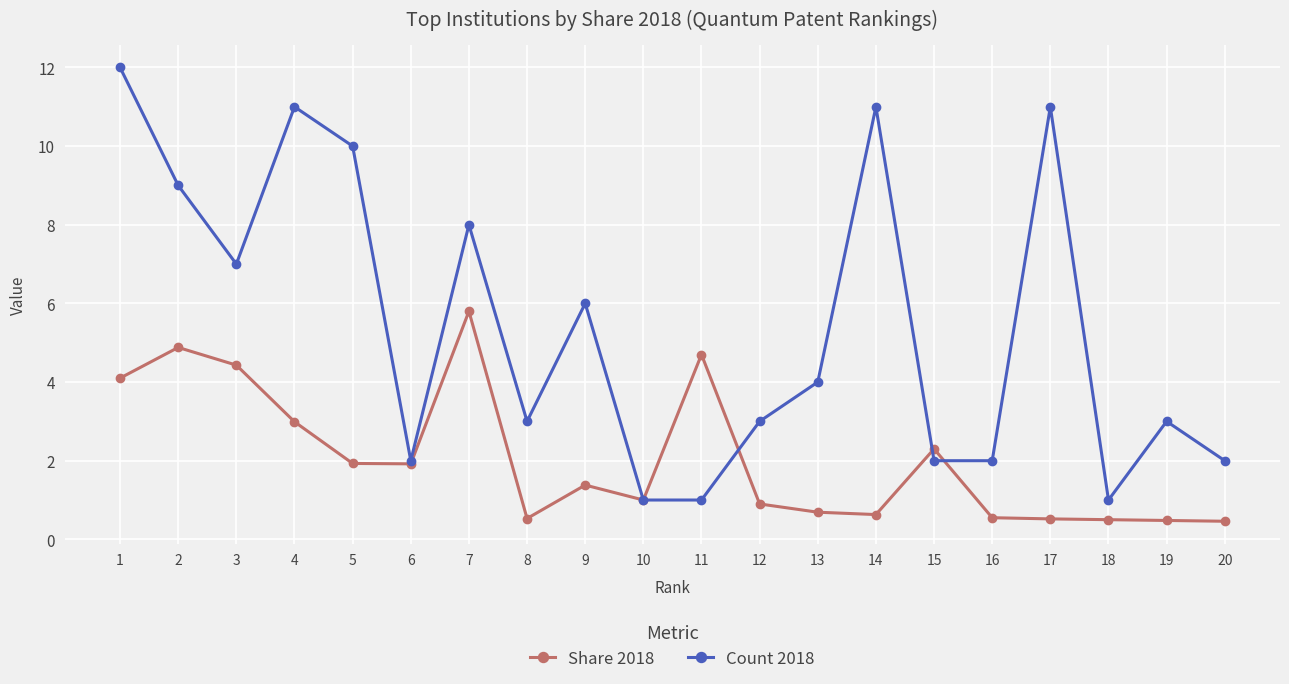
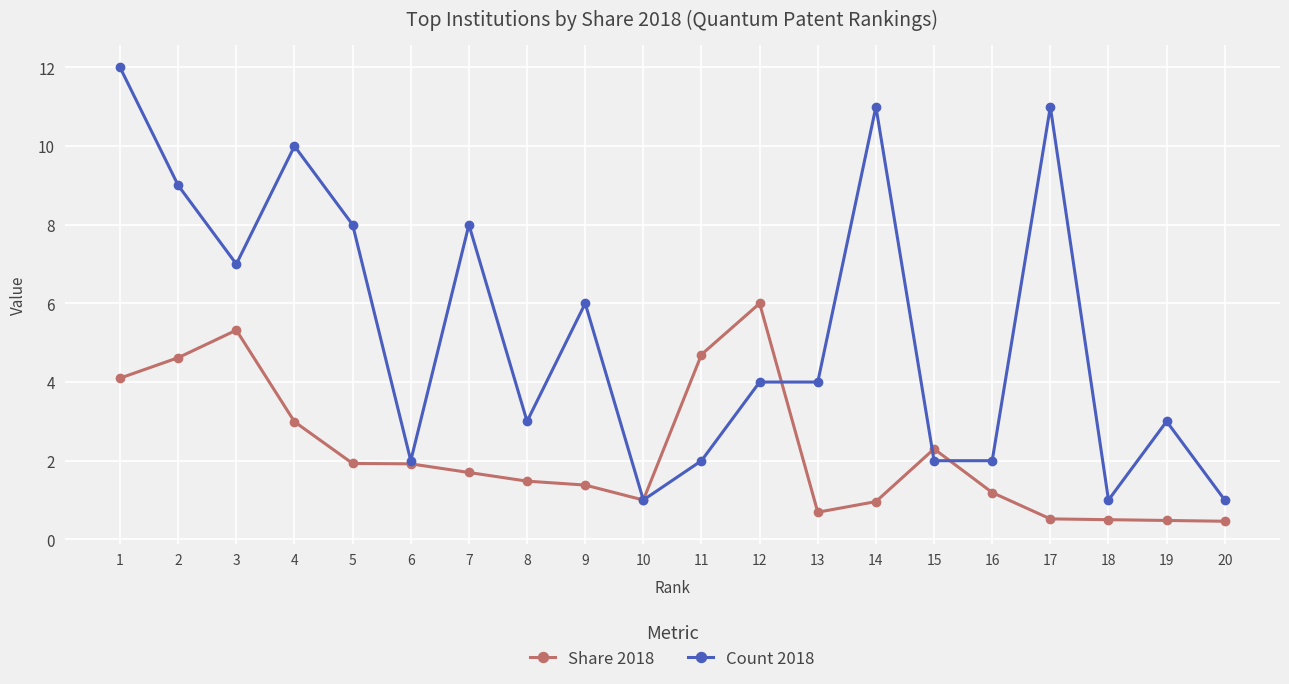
Share 2018, 2: 4.9 -> 4.6
Share 2018, 3: 4.4 -> 5.3
Count 2018, 4: 11 -> 10
Count 2018, 5: 10 -> 8
Share 2018, 7: 5.8 -> 1.7
Share 2018, 8: 0.5 -> 1.5
Count 2018, 11: 1 -> 2
Share 2018, 12: 0.9 -> 6.0
Count 2018, 12: 3 -> 4
Share 2018, 14: 0.6 -> 1.0
Share 2018, 16: 0.6 -> 1.2
Count 2018, 20: 2 -> 1
